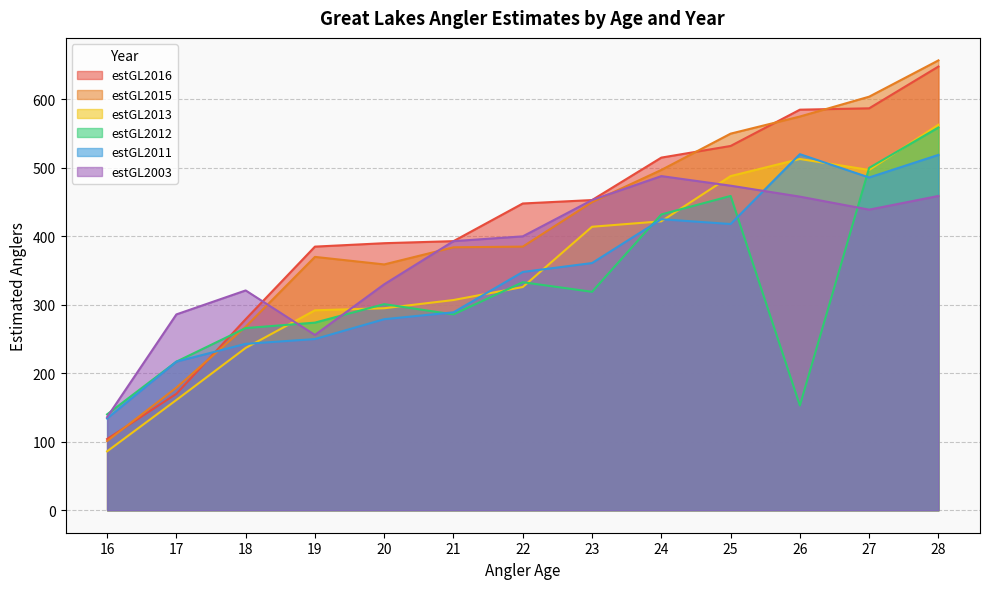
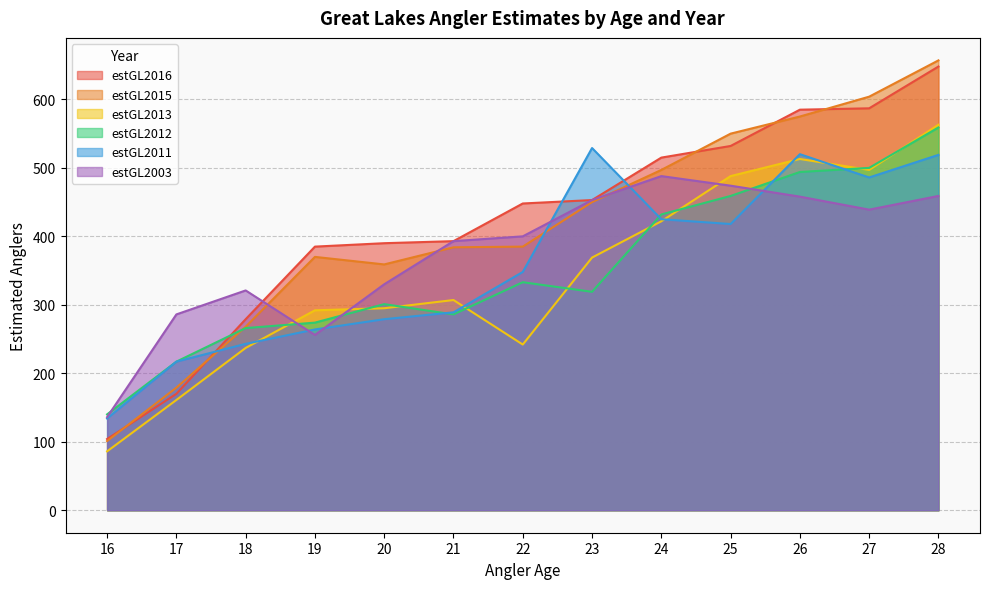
estGL2011, 19: 250 -> 260
estGL2013, 22: 330 -> 240
estGL2013, 23: 410 -> 370
estGL2011, 23: 360 -> 530
estGL2012, 26: 150 -> 490
